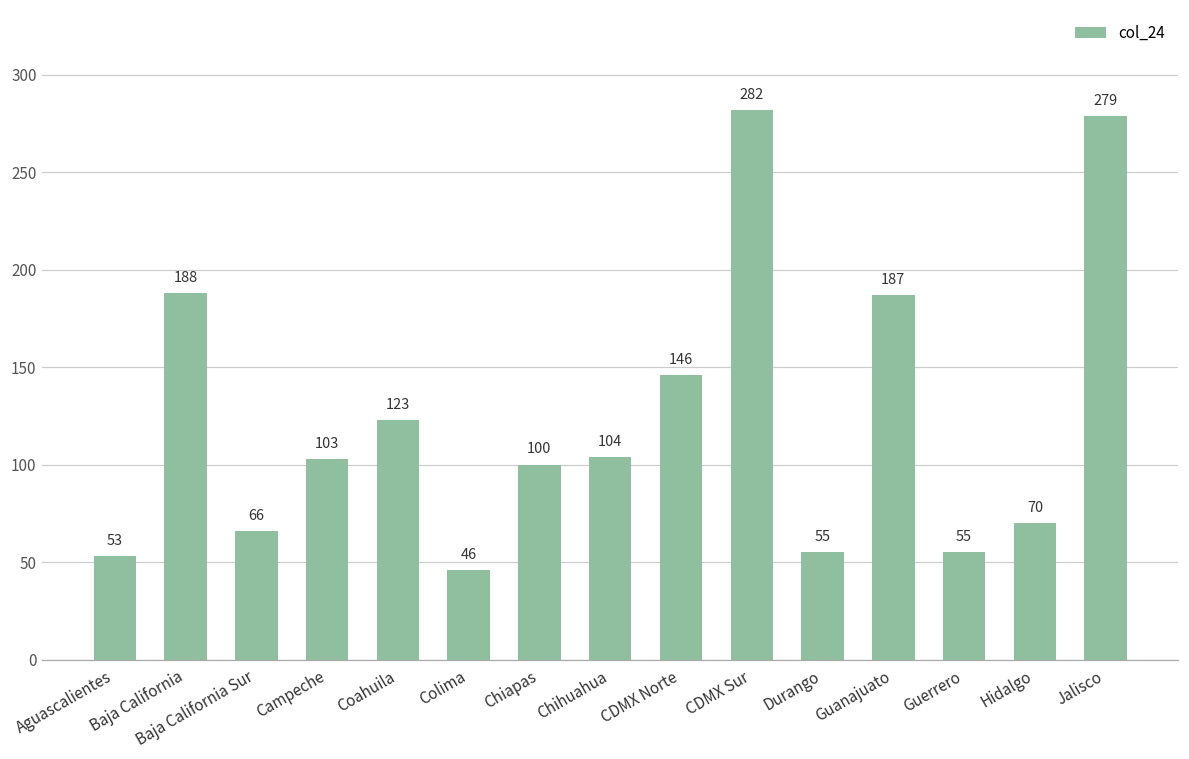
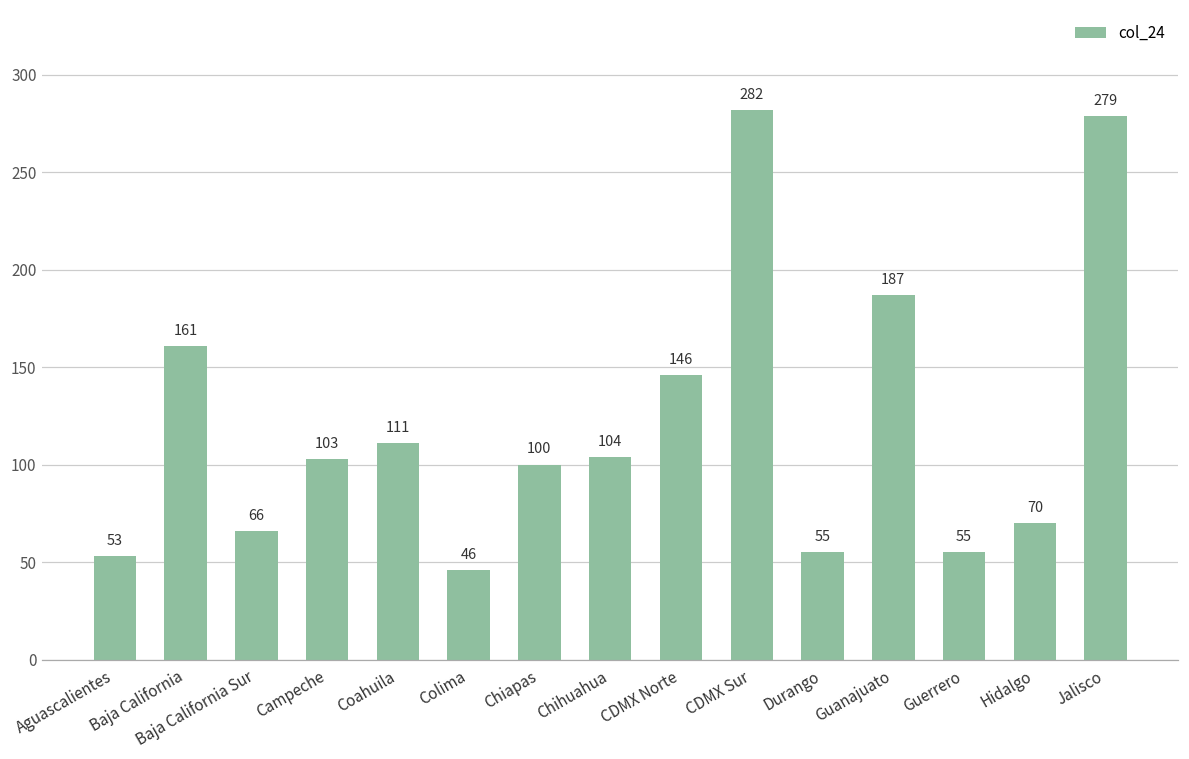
Baja California: 188 -> 161
Coahuila: 123 -> 111
